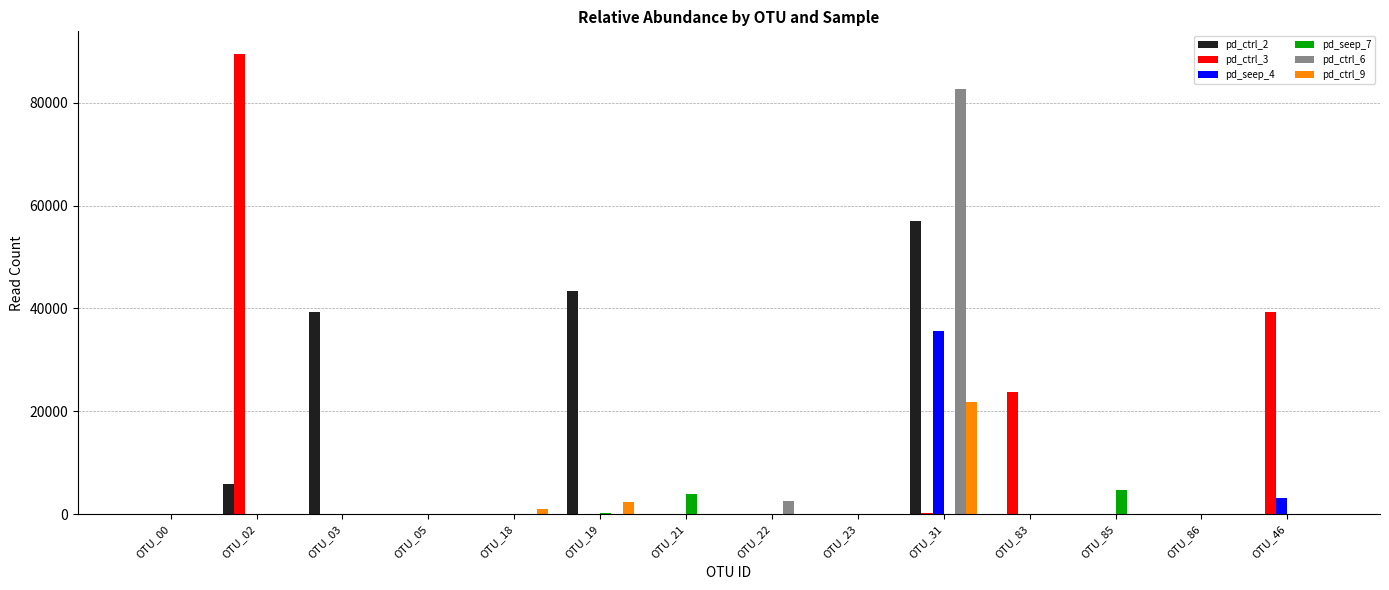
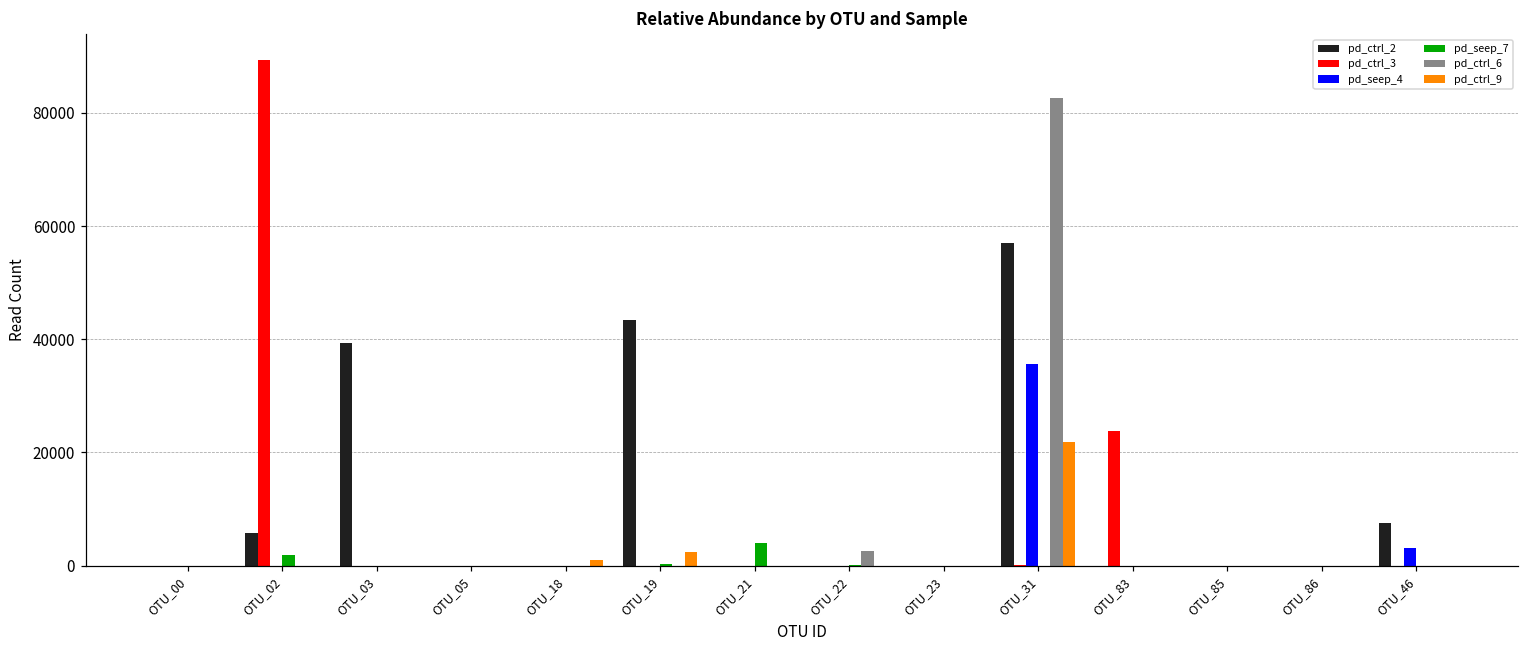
pd_seep_7, OTU_02: 0 -> 2000
pd_seep_7, OTU_85: 5000 -> 0
pd_ctrl_2, OTU_46: 0 -> 8000
pd_ctrl_3, OTU_46: 39000 -> 0
